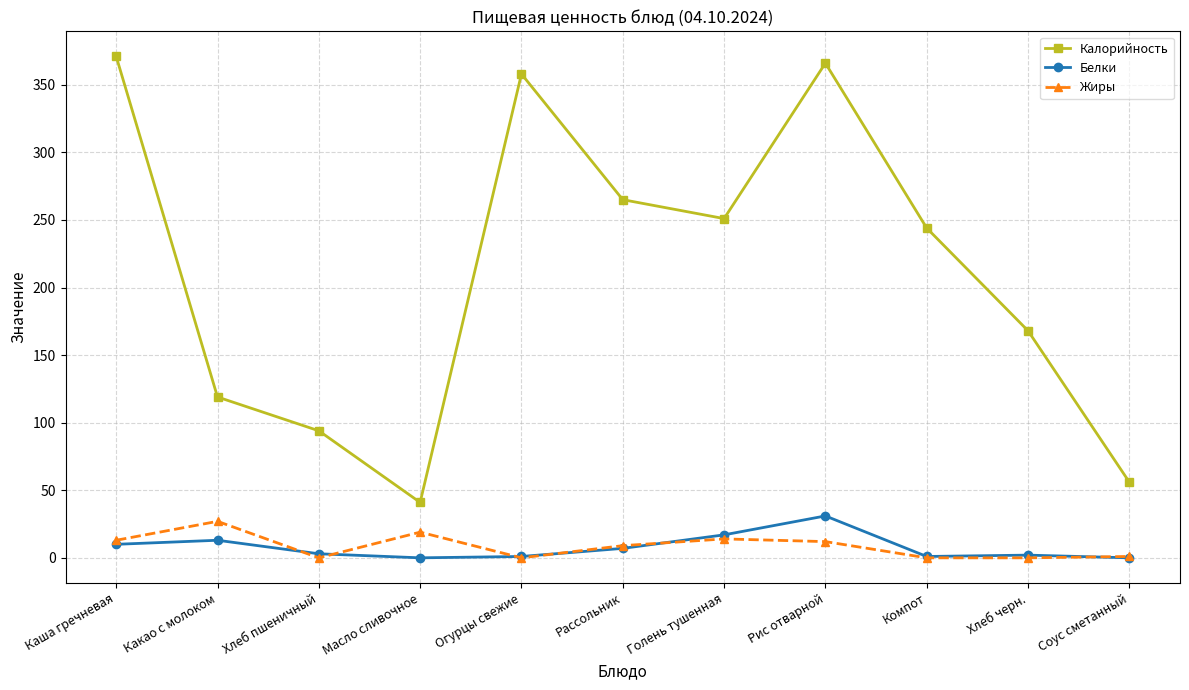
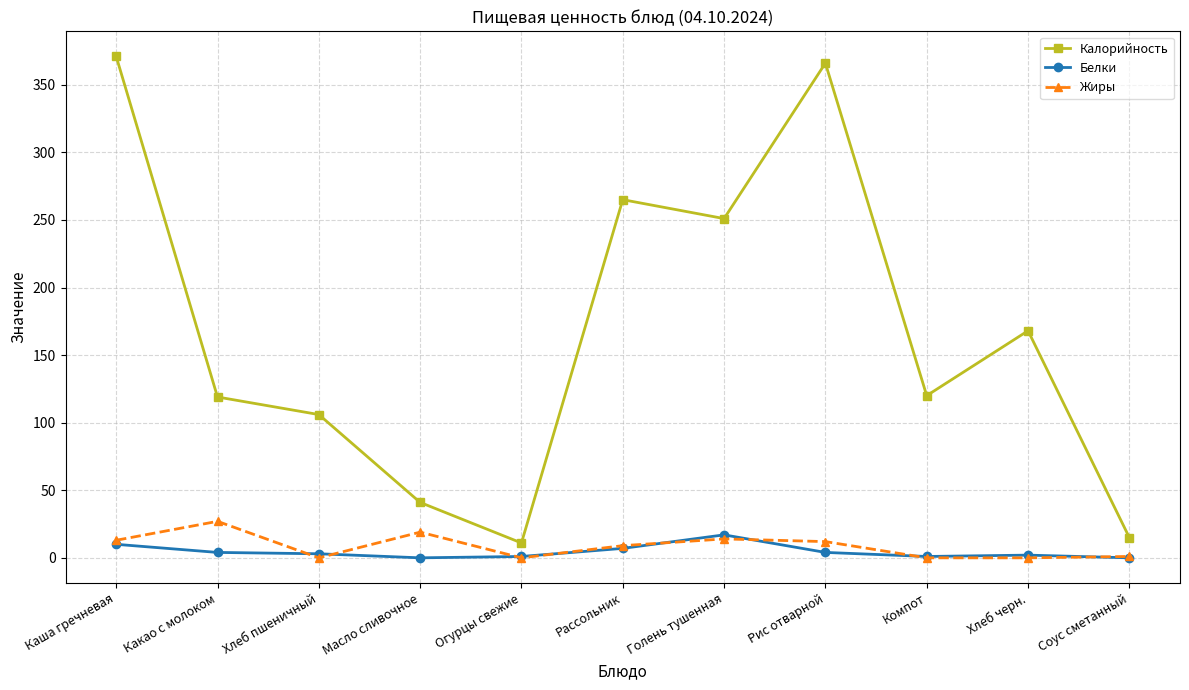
Белки, Какао с молоком: 13 -> 4
Калорийность, Хлеб пшеничный: 94 -> 106
Калорийность, Огурцы свежие: 358 -> 11
Белки, Рис отварной: 31 -> 4
Калорийность, Компот: 244 -> 120
Калорийность, Соус сметанный: 56 -> 15
